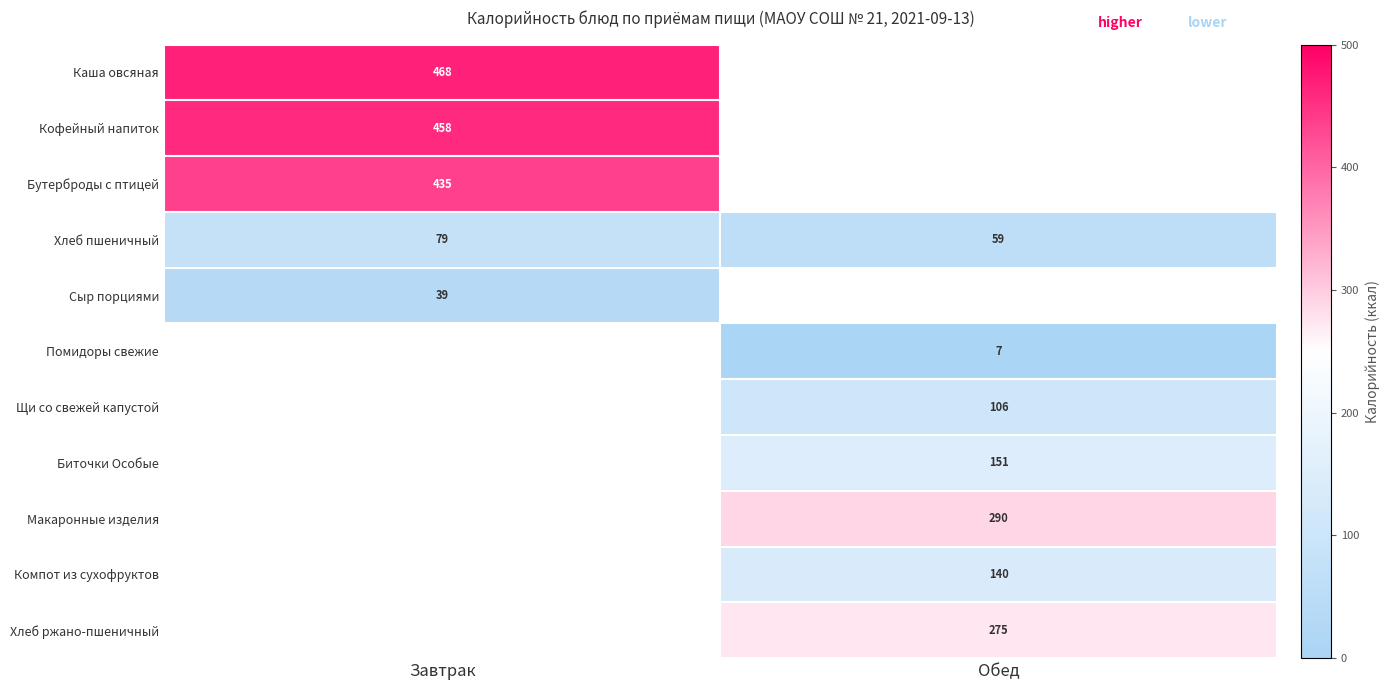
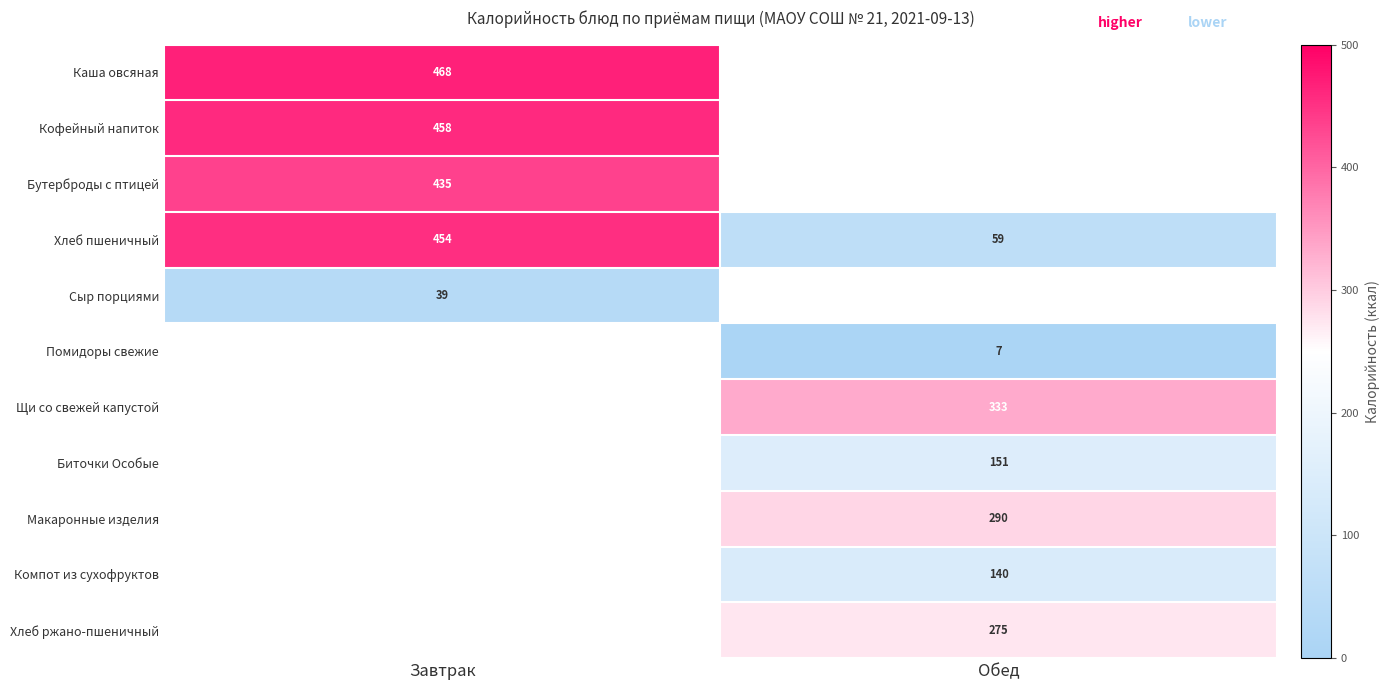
Хлеб пшеничный, Завтрак: 79 -> 454
Щи со свежей капустой, Обед: 106 -> 333
